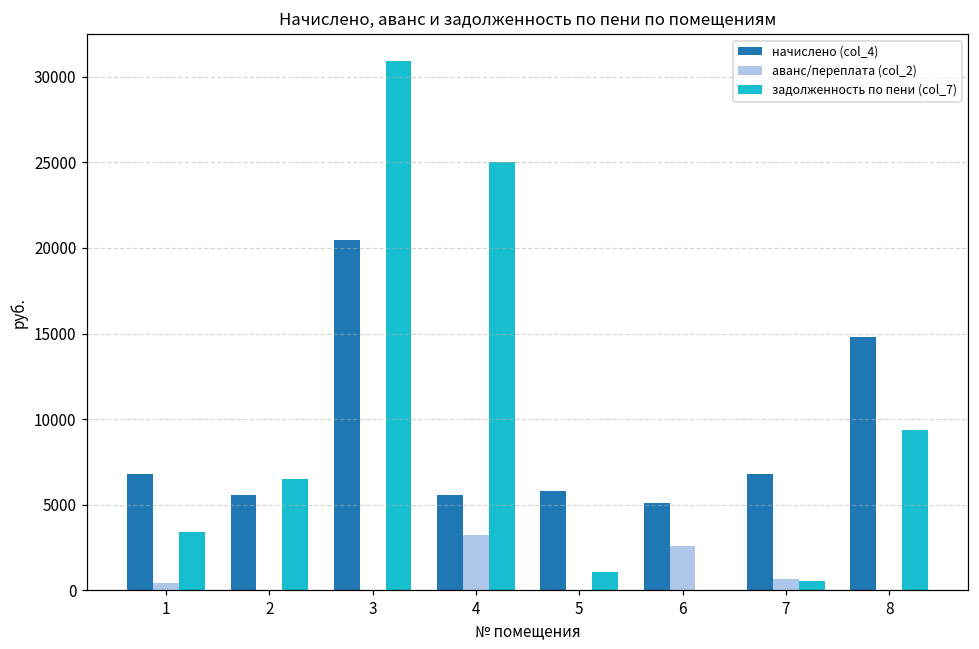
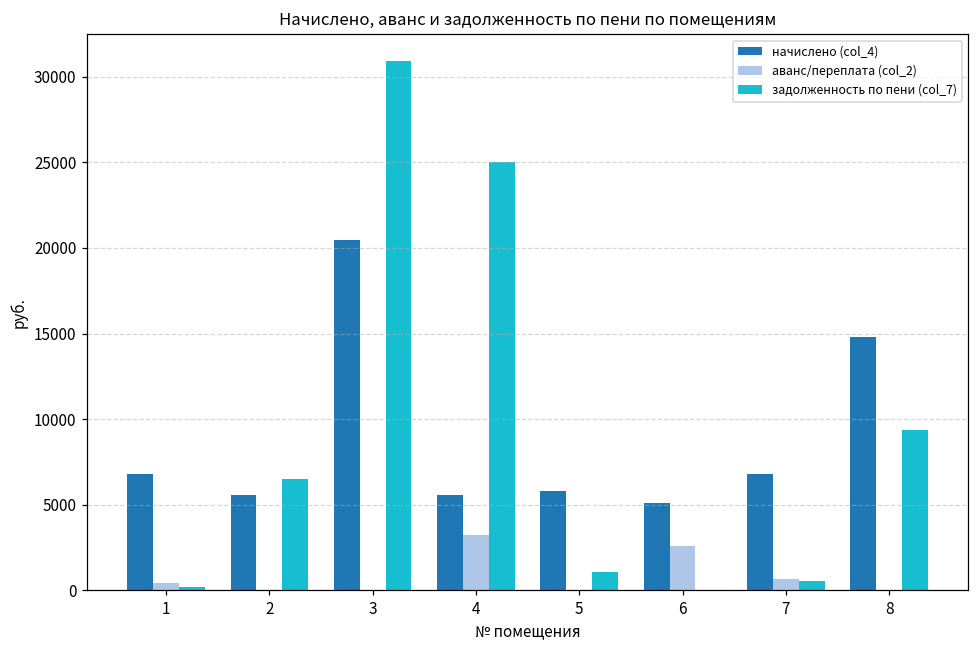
задолженность по пени (col_7), 1: 3400 -> 200
